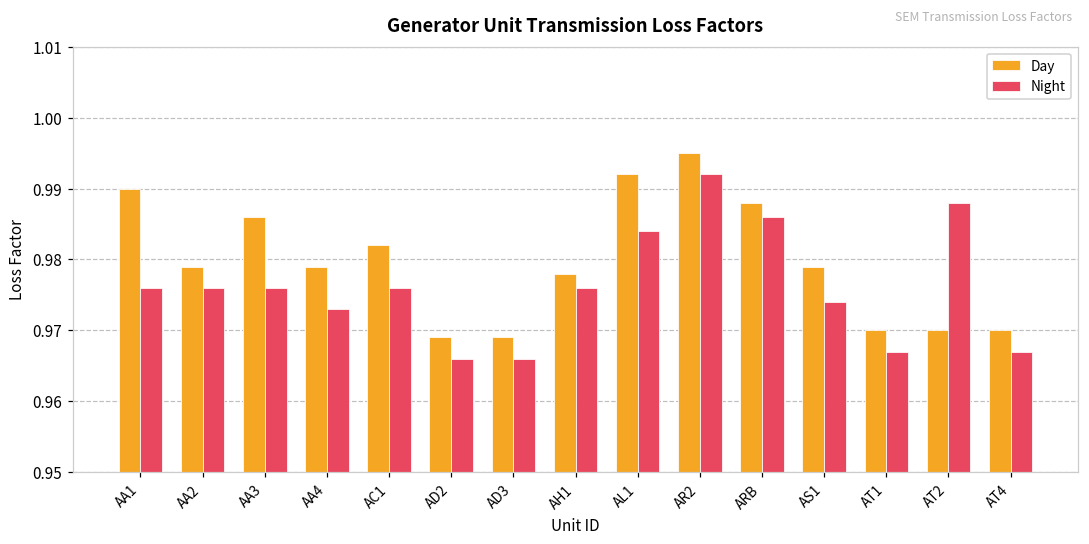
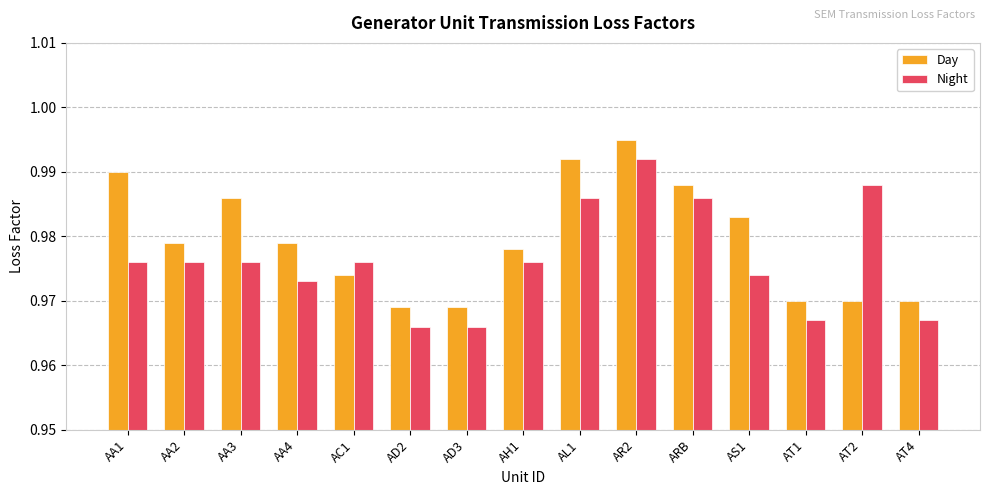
Day, AC1: 0.982 -> 0.974
Night, AL1: 0.984 -> 0.986
Day, AS1: 0.979 -> 0.983
